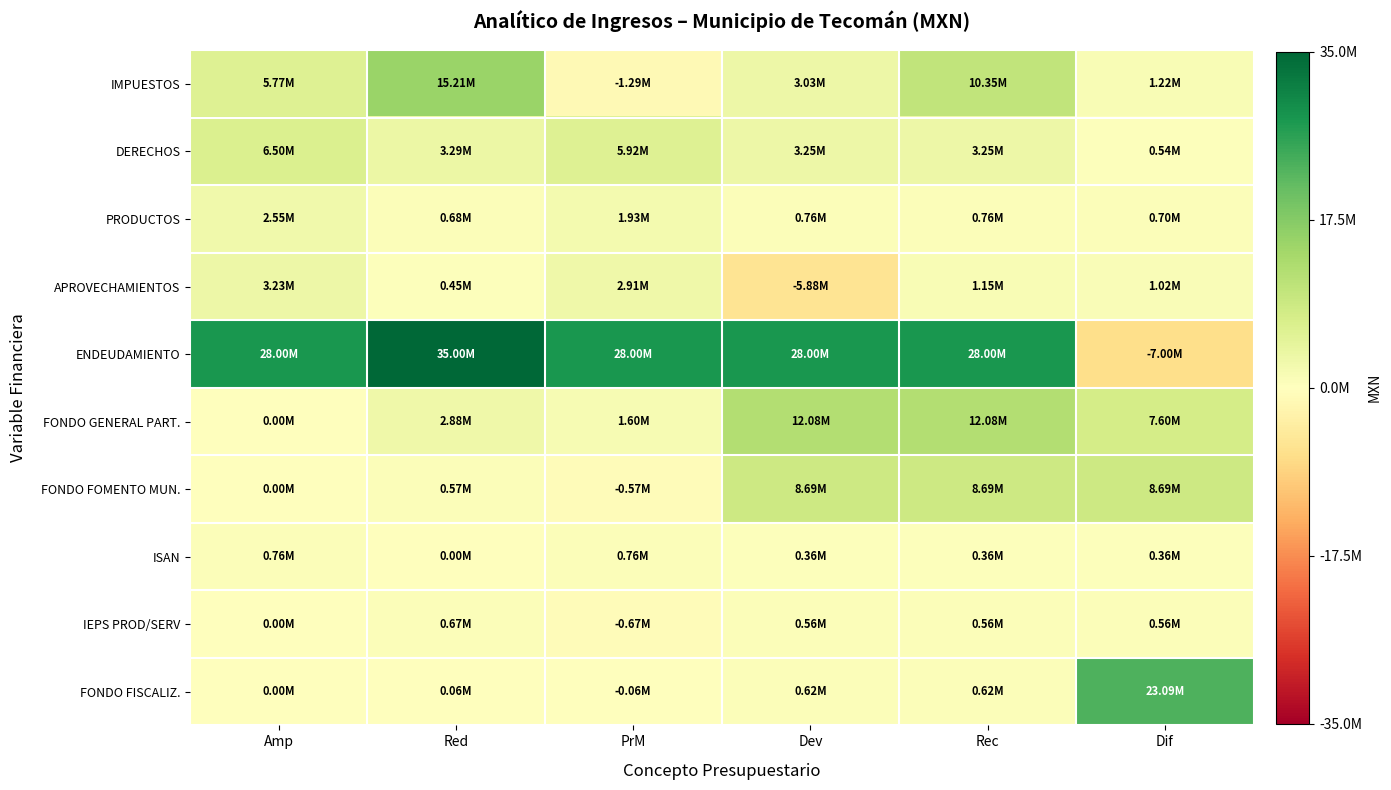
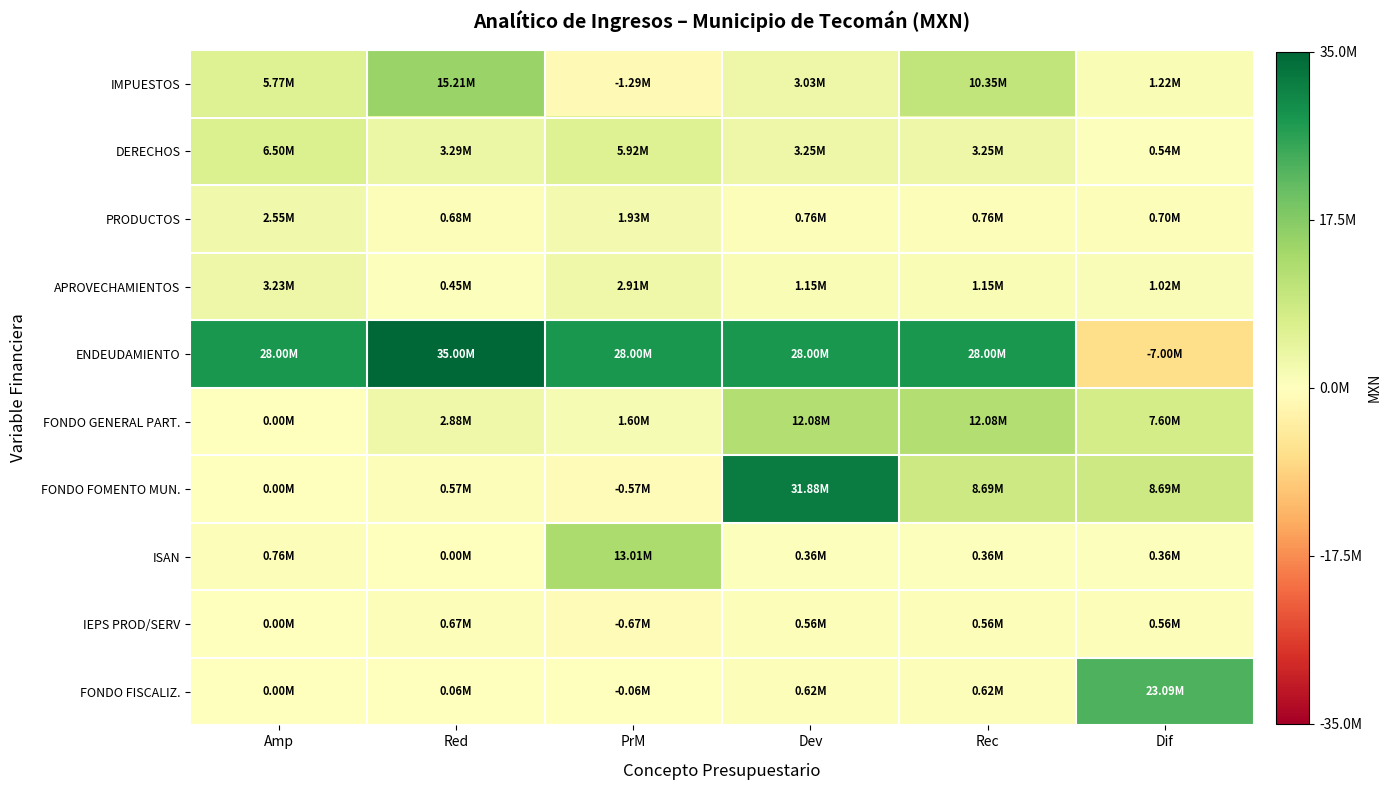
APROVECHAMIENTOS, Dev: -5.88M -> 1.15M
FONDO FOMENTO MUN., Dev: 8.69M -> 31.88M
ISAN, PrM: 0.76M -> 13.01M
